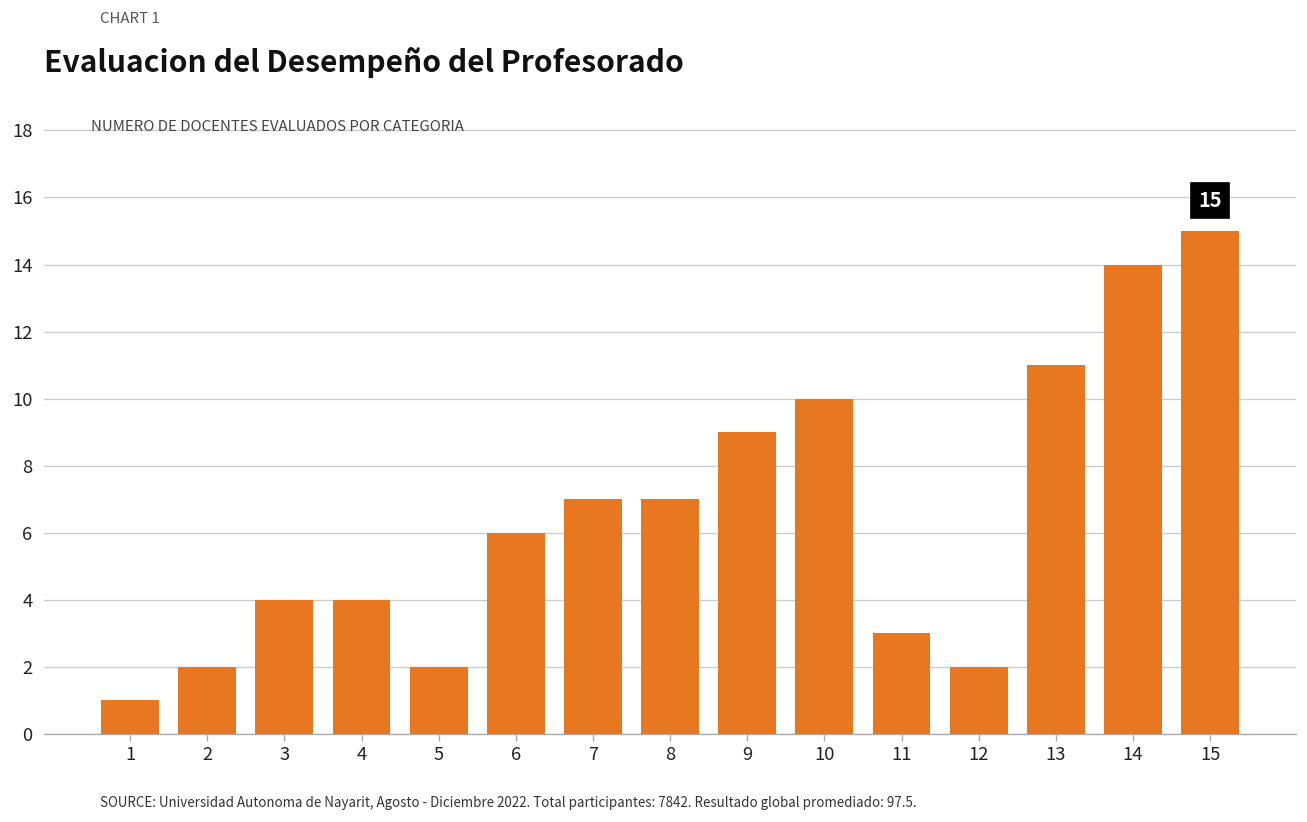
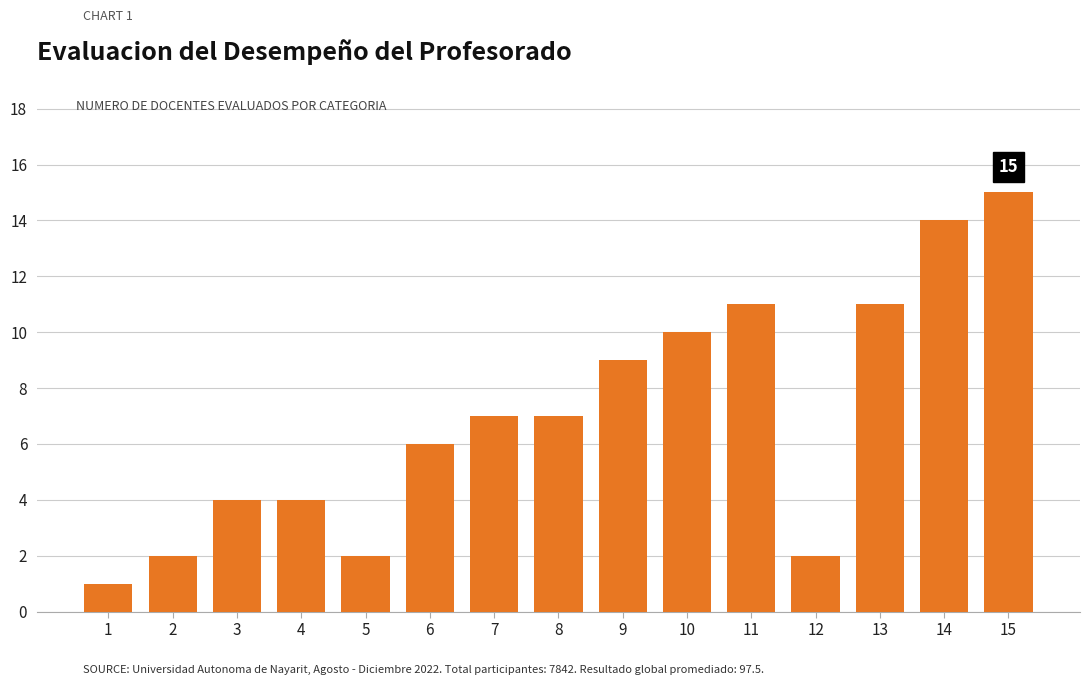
11: 3 -> 11
